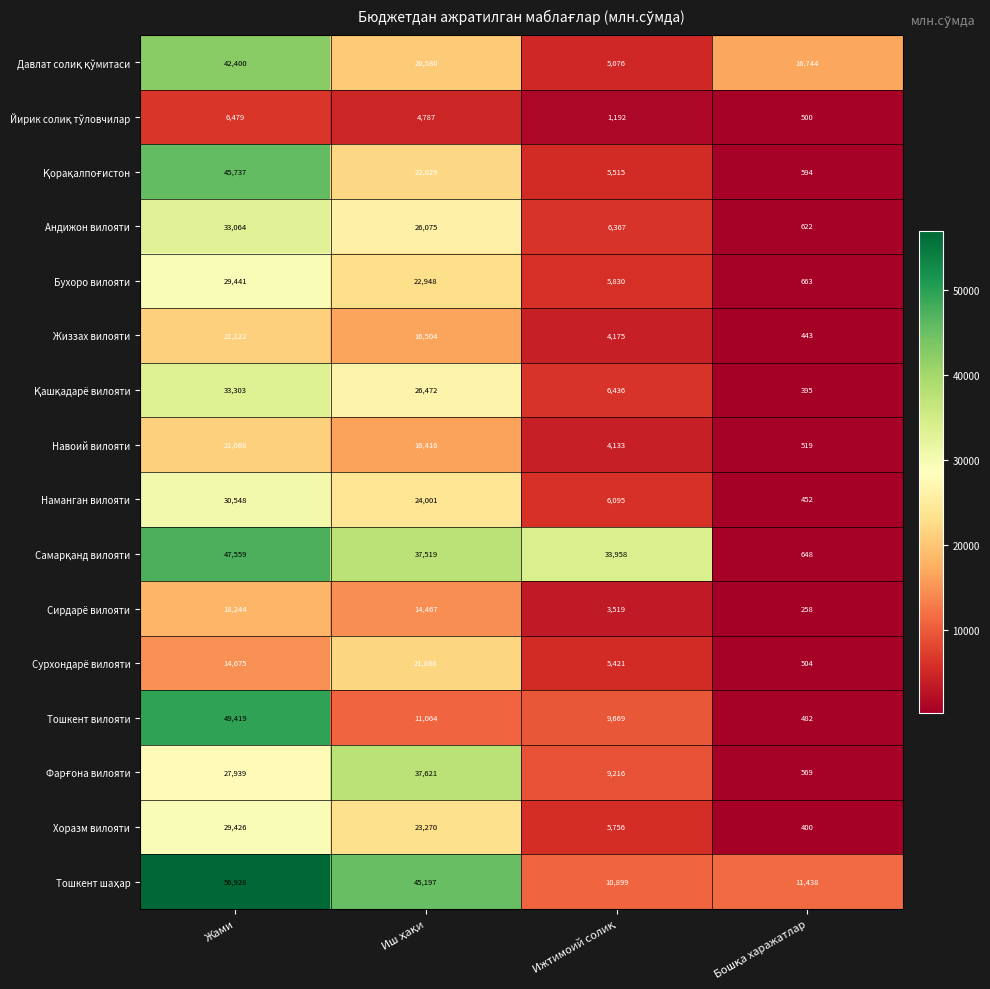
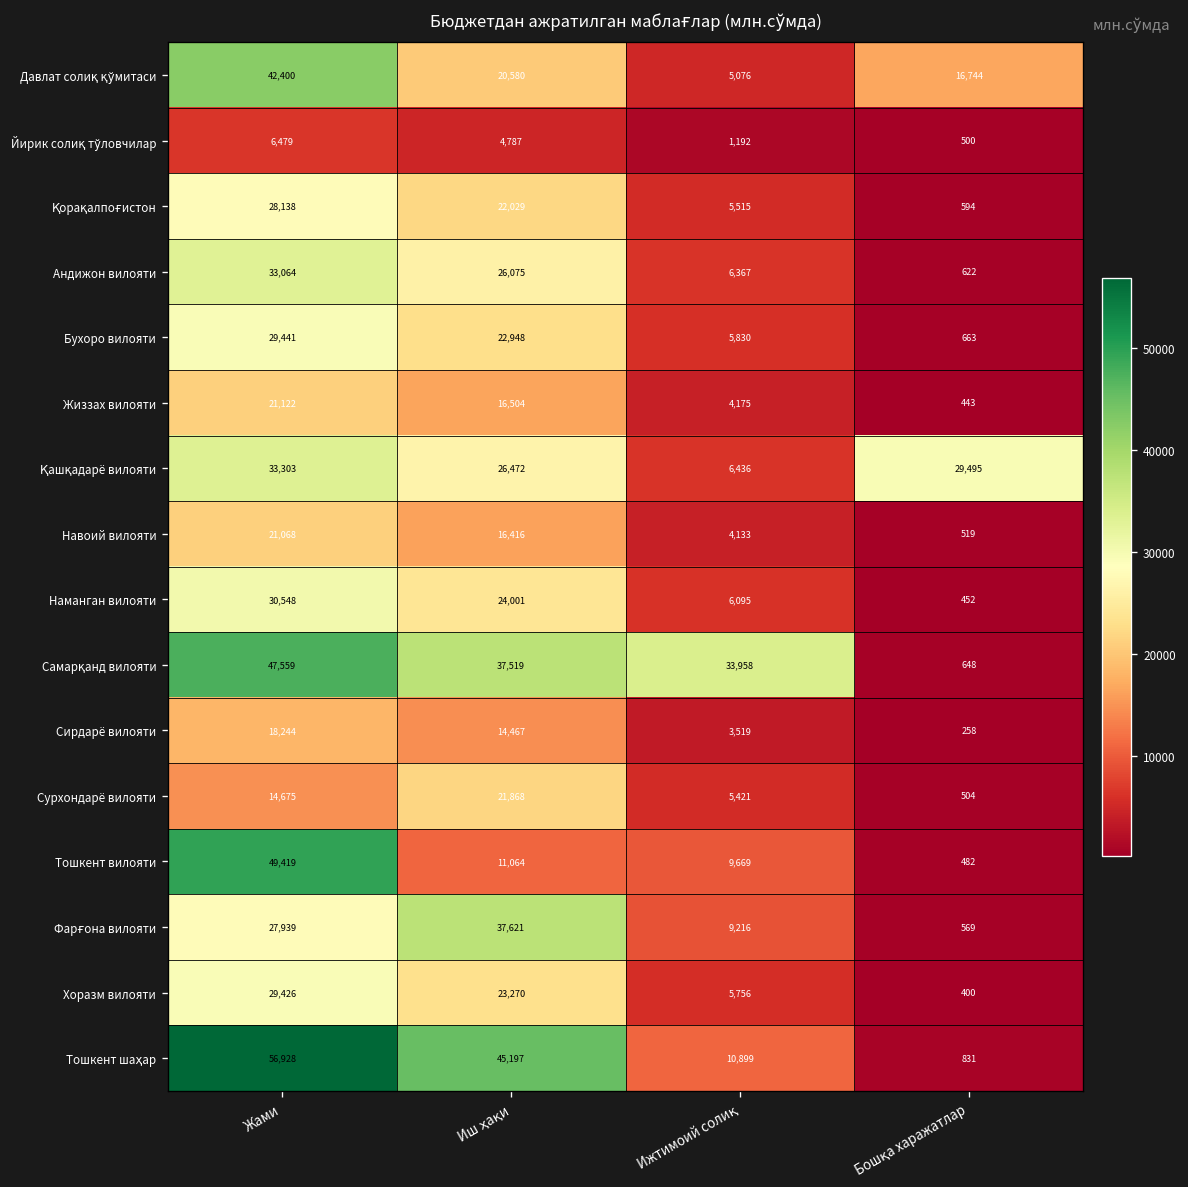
Қорақалпоғистон, Жами: 45,737 -> 28,138
Қашқадарё вилояти, Бошқа харажатлар: 395 -> 29,495
Тошкент шаҳар, Бошқа харажатлар: 11,438 -> 831
